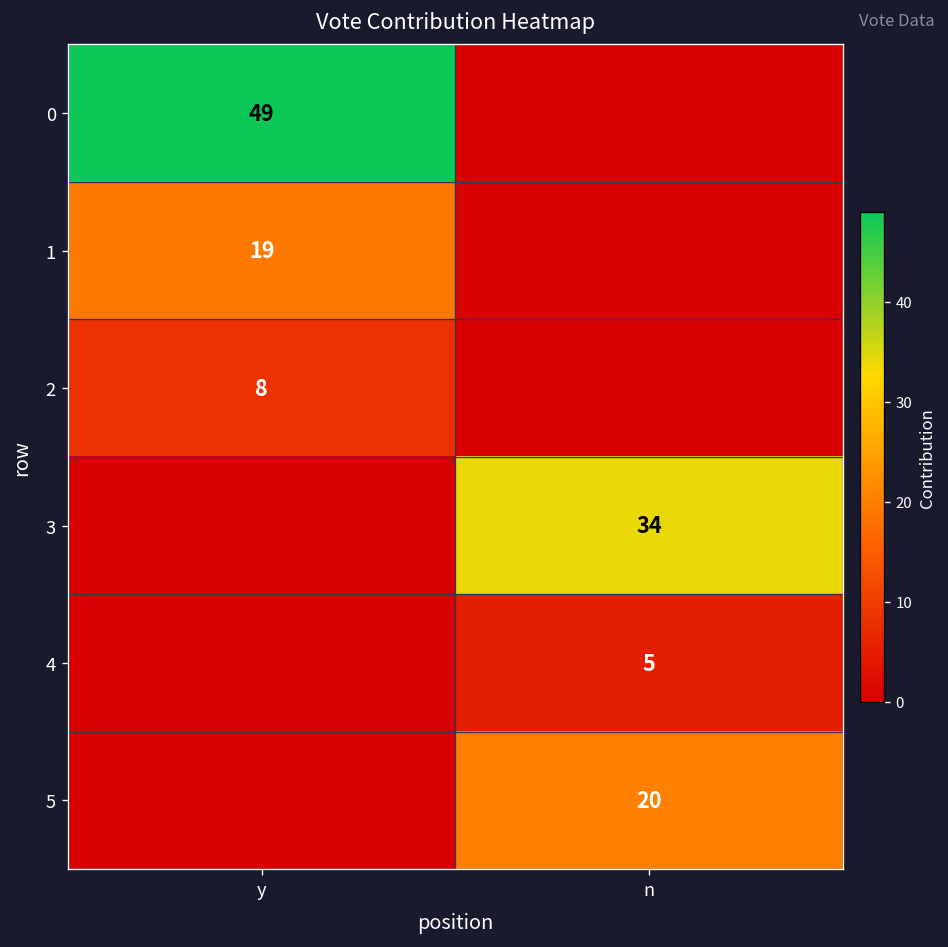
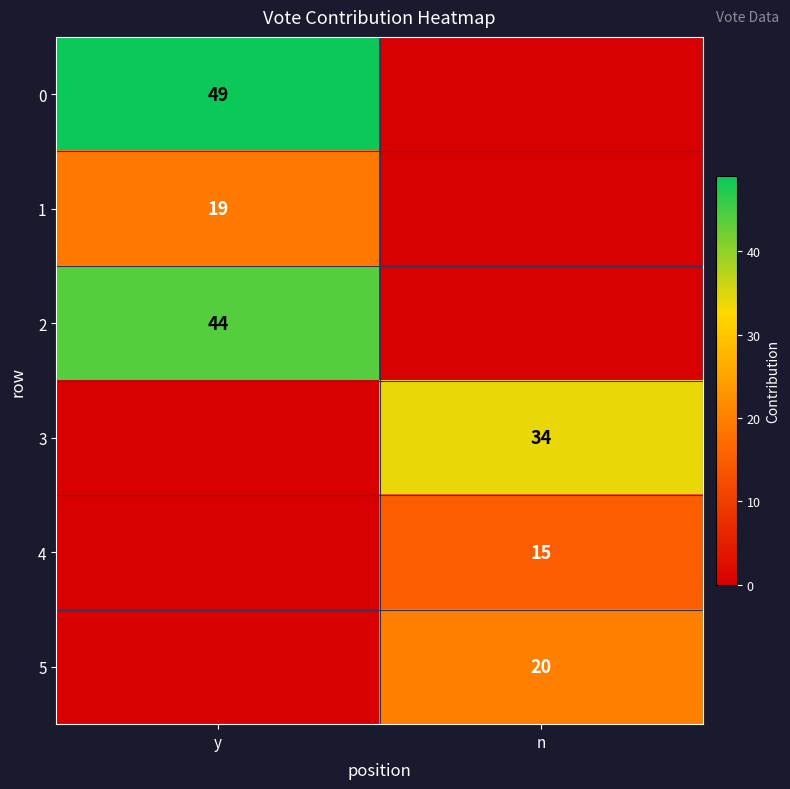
2, y: 8 -> 44
4, n: 5 -> 15
